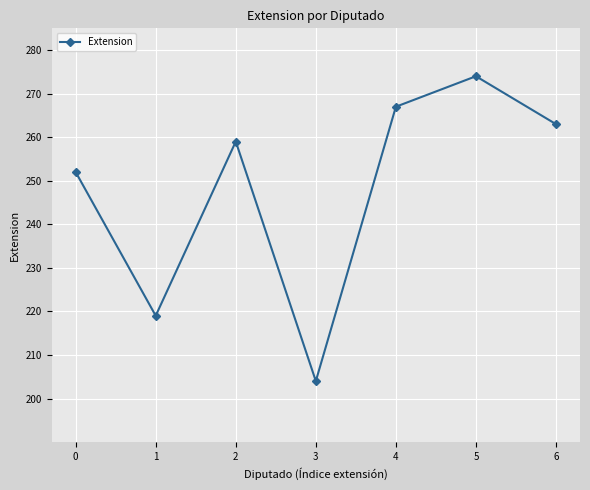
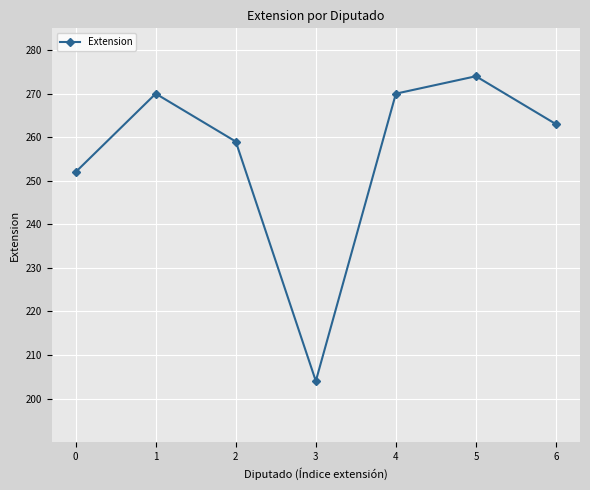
1: 219 -> 270
4: 267 -> 270
